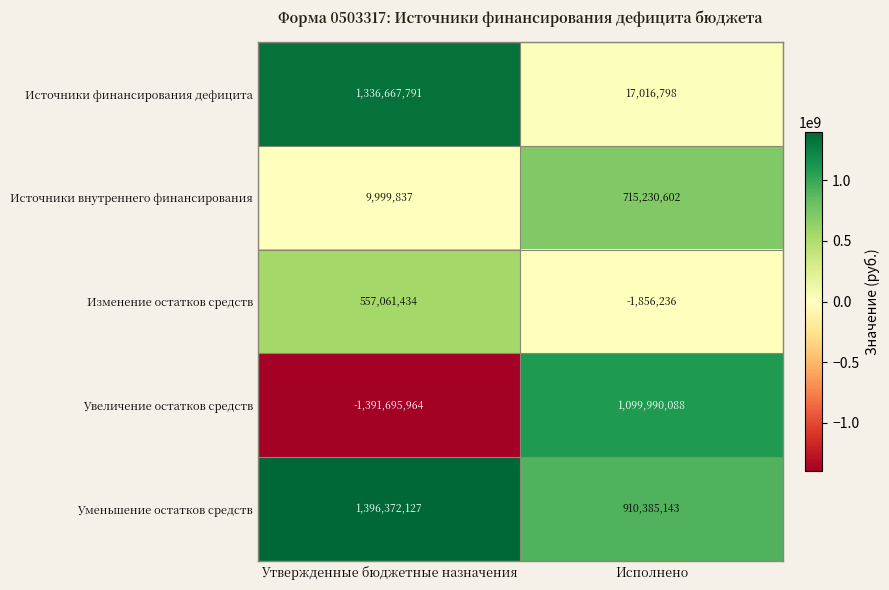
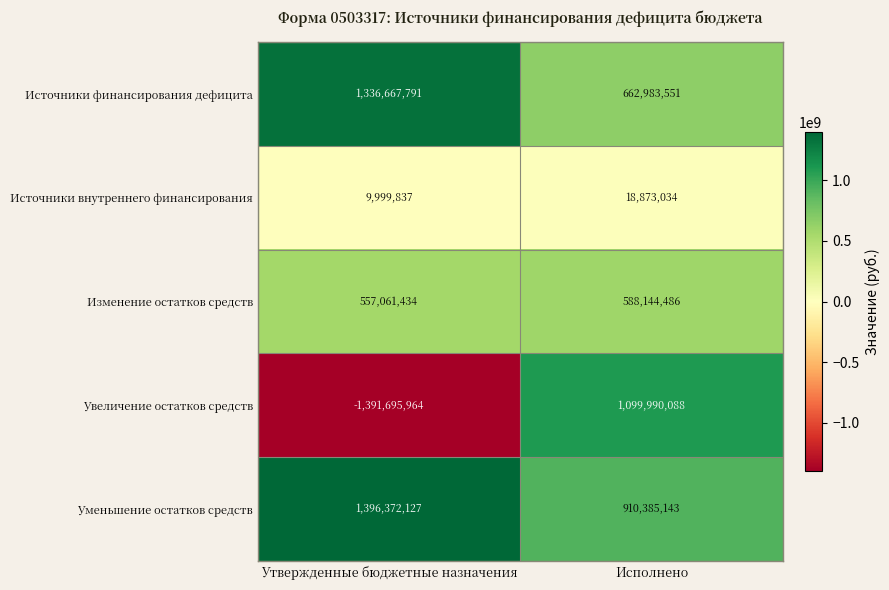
Источники финансирования дефицита, Исполнено: 17,016,798 -> 662,983,551
Источники внутреннего финансирования, Исполнено: 715,230,602 -> 18,873,034
Изменение остатков средств, Исполнено: -1,856,236 -> 588,144,486
